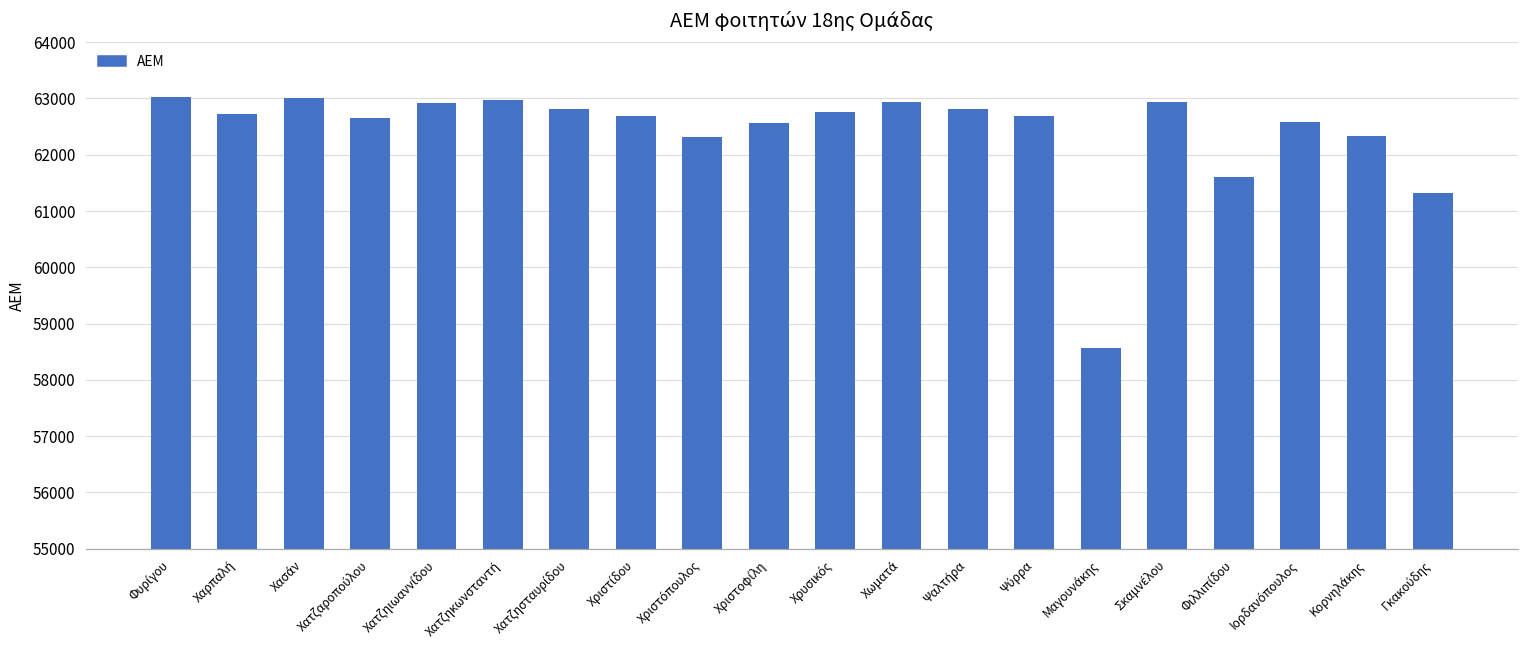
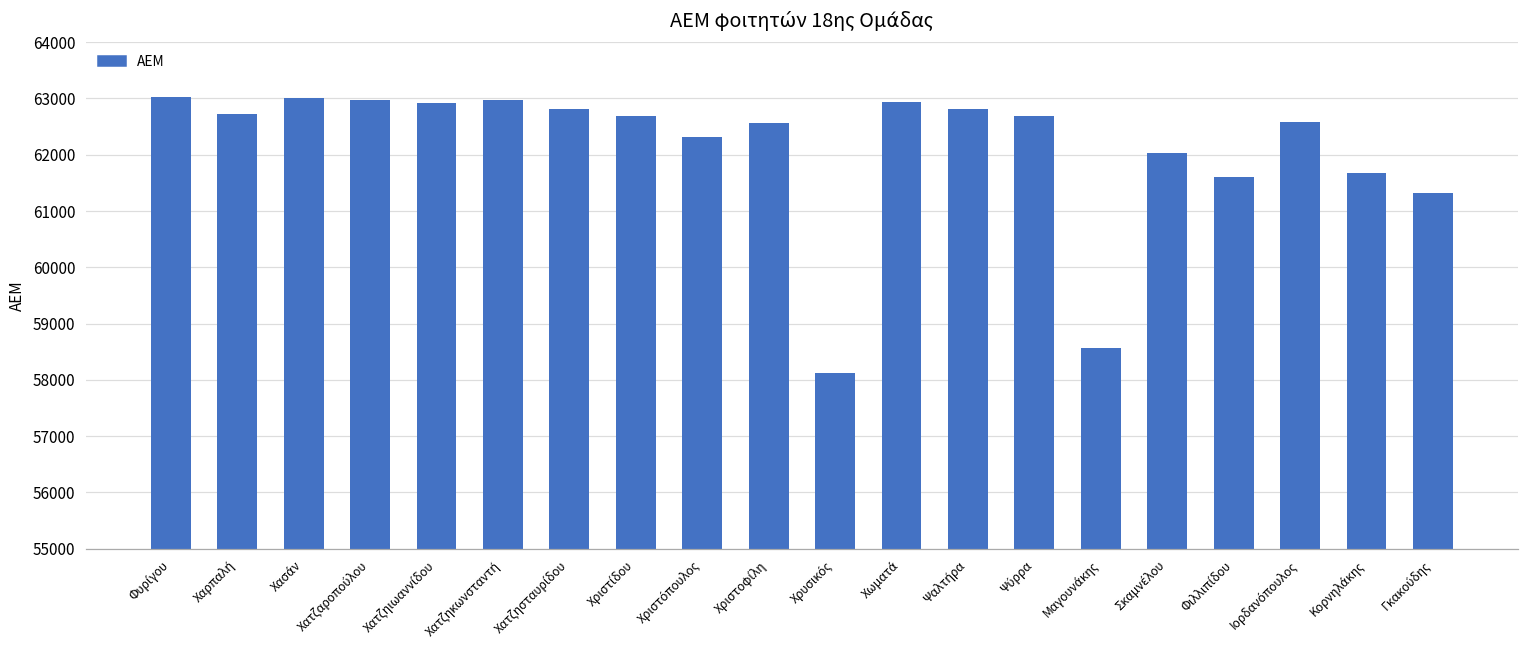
Χατζαροπούλου: 62600 -> 63000
Χρυσικός: 62800 -> 58100
Σκαμνέλου: 62900 -> 62000
Κορνηλάκης: 62300 -> 61700
